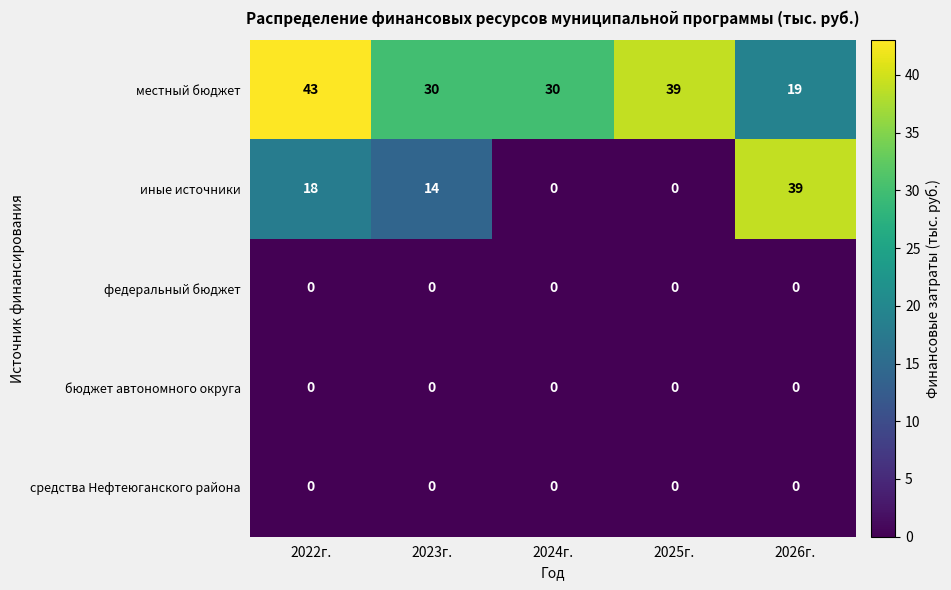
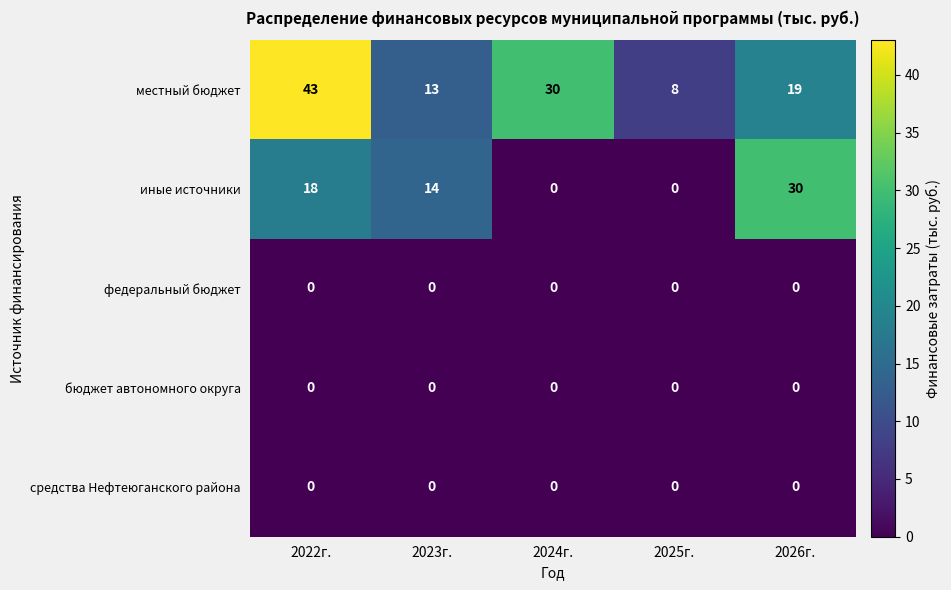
местный бюджет, 2023г.: 30 -> 13
местный бюджет, 2025г.: 39 -> 8
иные источники, 2026г.: 39 -> 30
